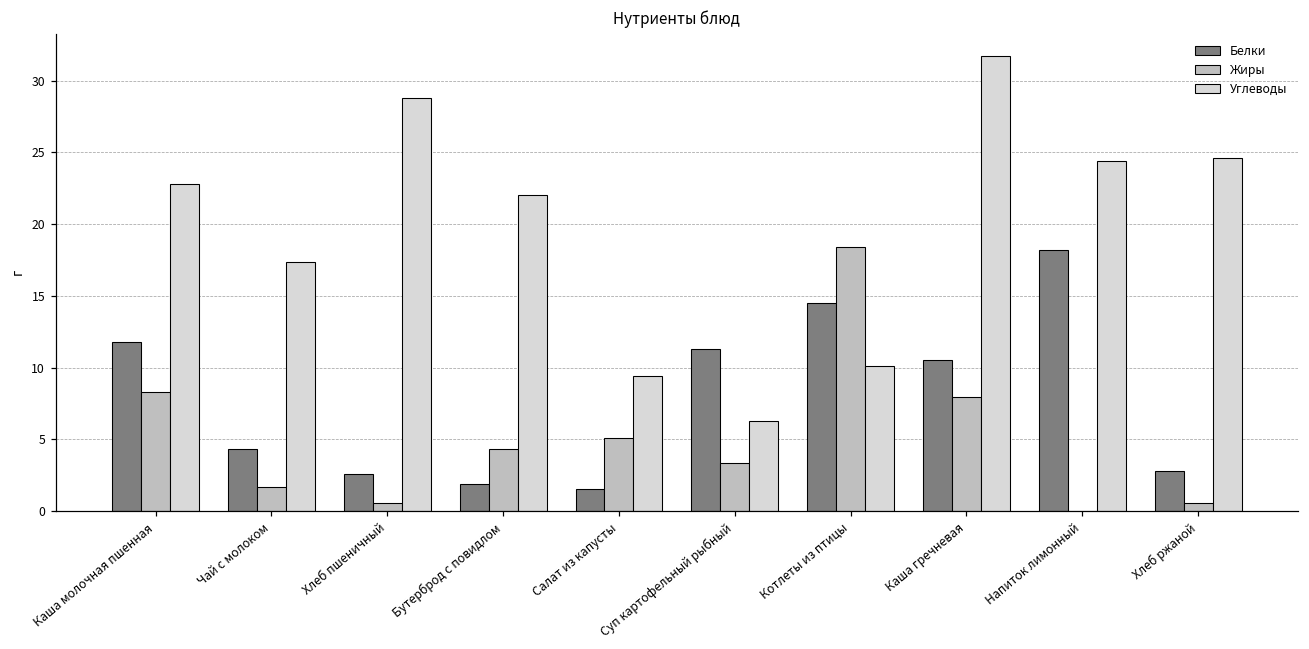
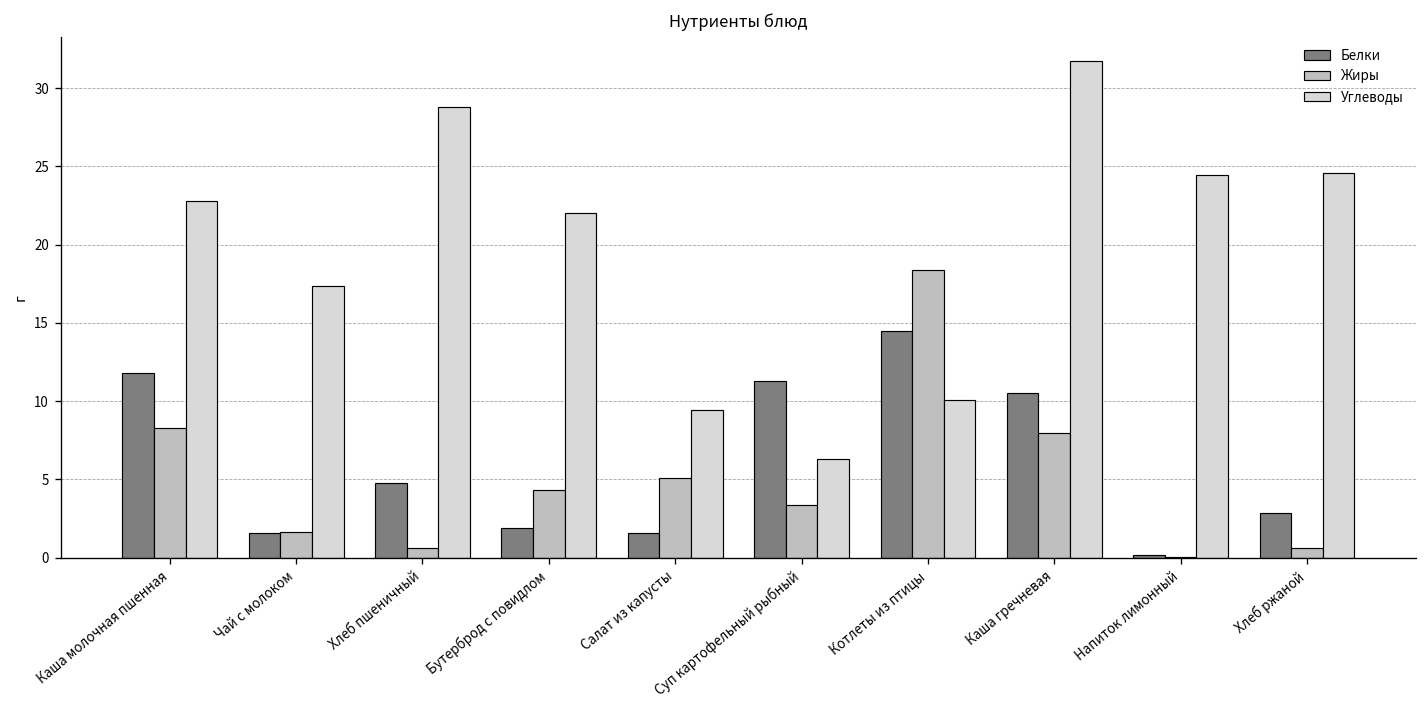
Белки, Чай с молоком: 4.3 -> 1.6
Белки, Хлеб пшеничный: 2.6 -> 4.7
Белки, Напиток лимонный: 18.2 -> 0.1
